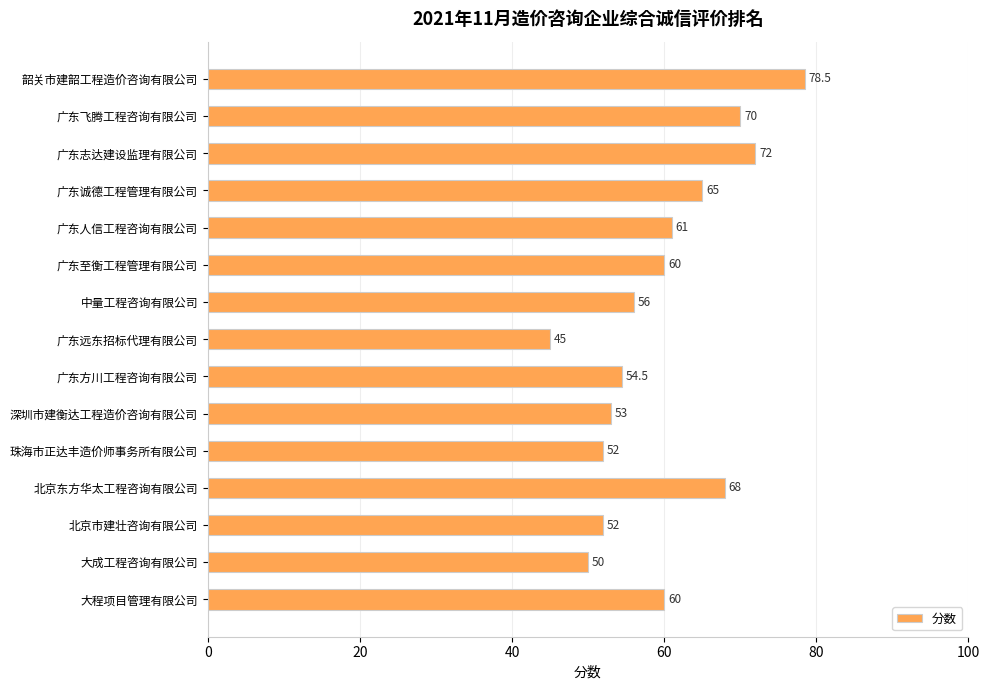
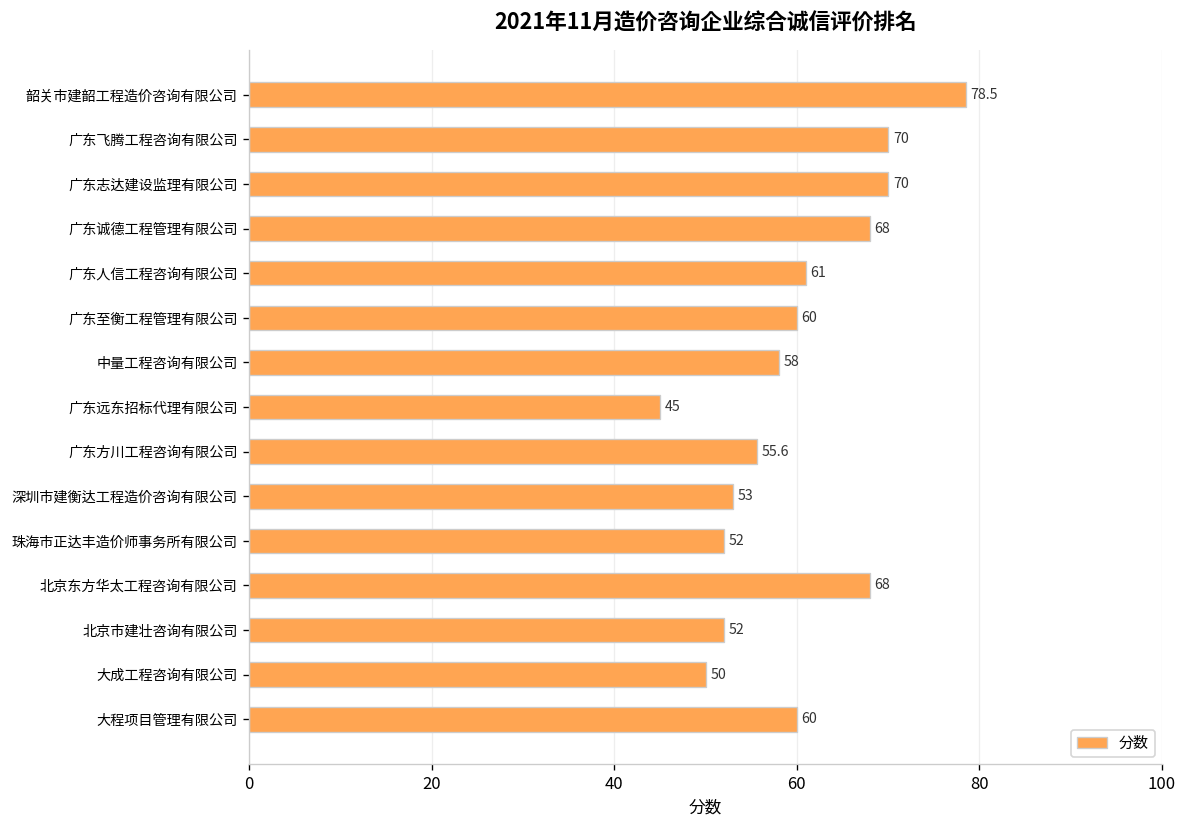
广东志达建设监理有限公司: 72 -> 70
广东诚德工程管理有限公司: 65 -> 68
中量工程咨询有限公司: 56 -> 58
广东方川工程咨询有限公司: 54.5 -> 55.6
